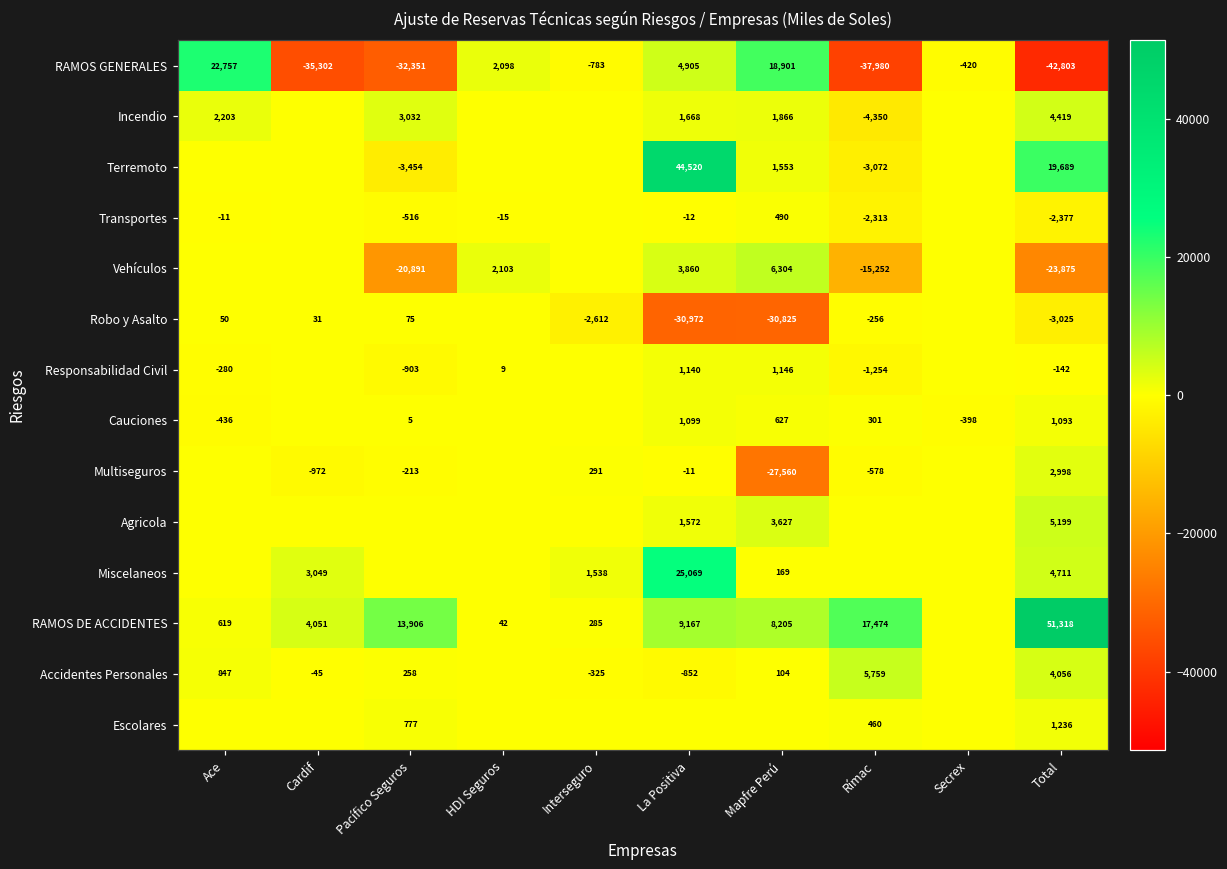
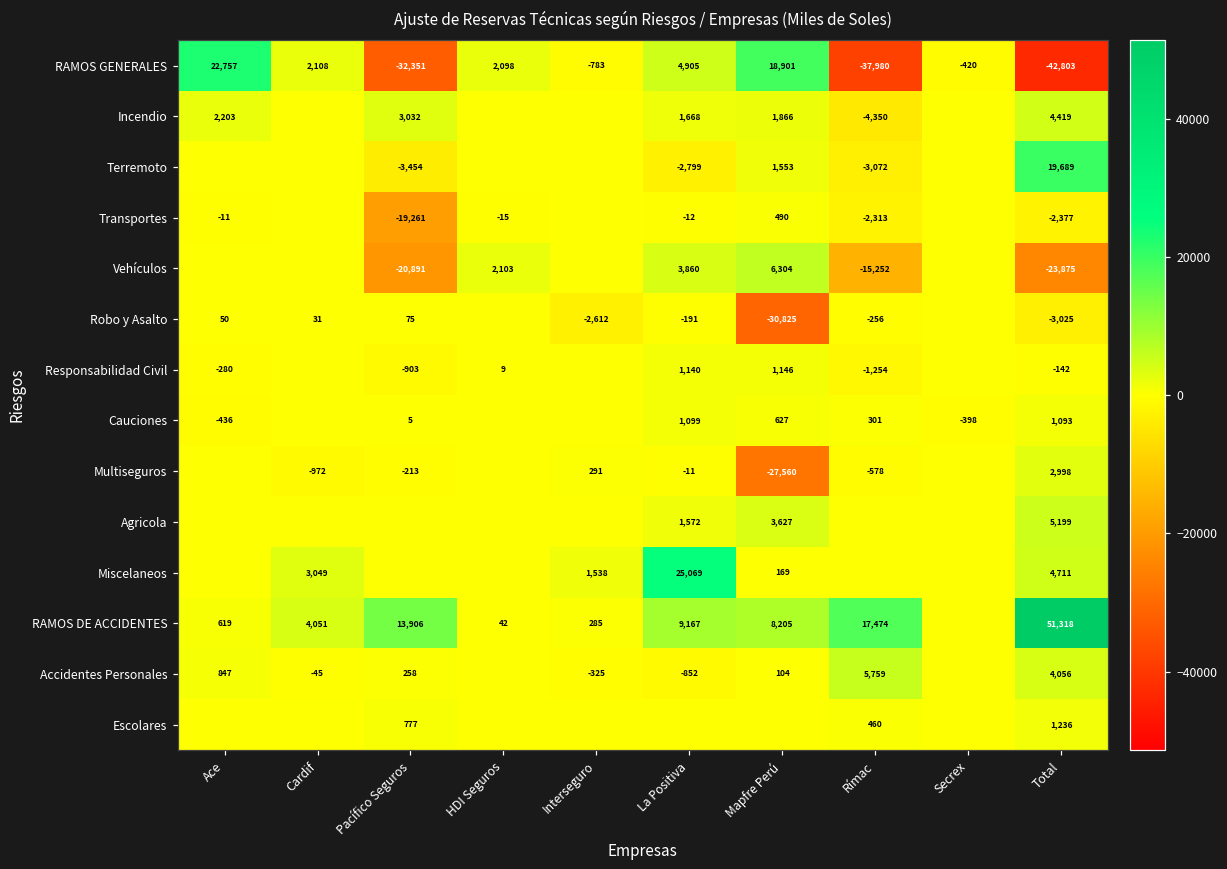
RAMOS GENERALES, Cardif: -35,302 -> 2,108
Terremoto, La Positiva: 44,520 -> -2,799
Transportes, Pacífico Seguros: -516 -> -19,261
Robo y Asalto, La Positiva: -30,972 -> -191
